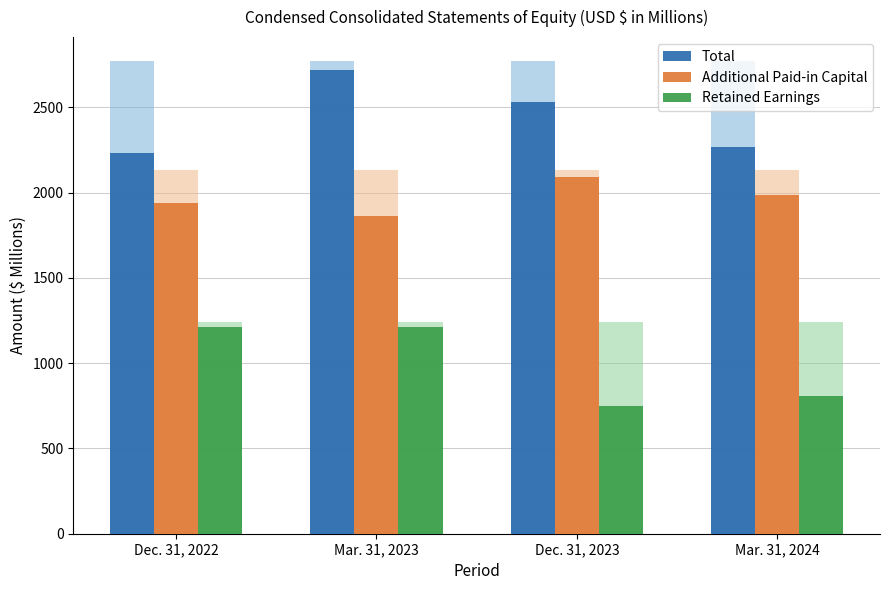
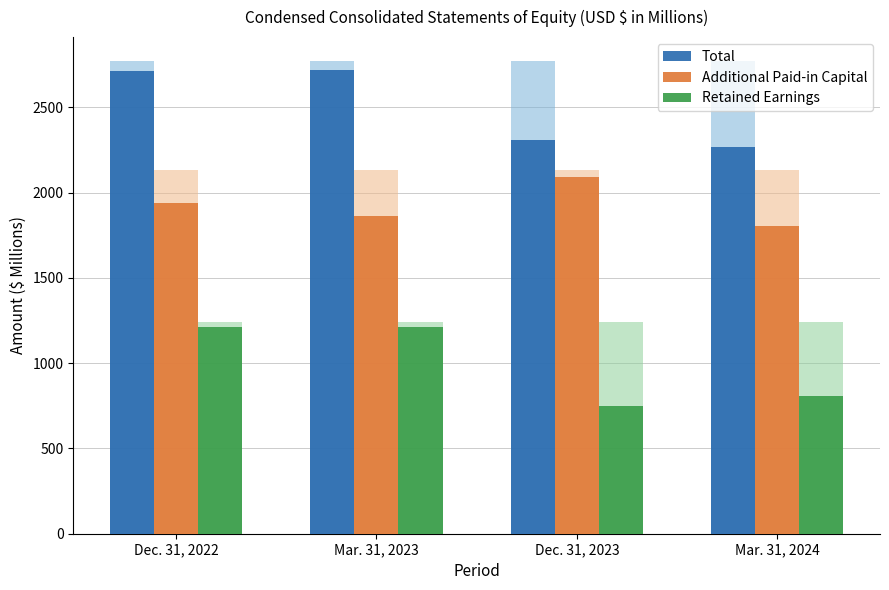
Total, Dec. 31, 2022: 2230 -> 2710
Total, Dec. 31, 2023: 2530 -> 2310
Additional Paid-in Capital, Mar. 31, 2024: 1980 -> 1810
